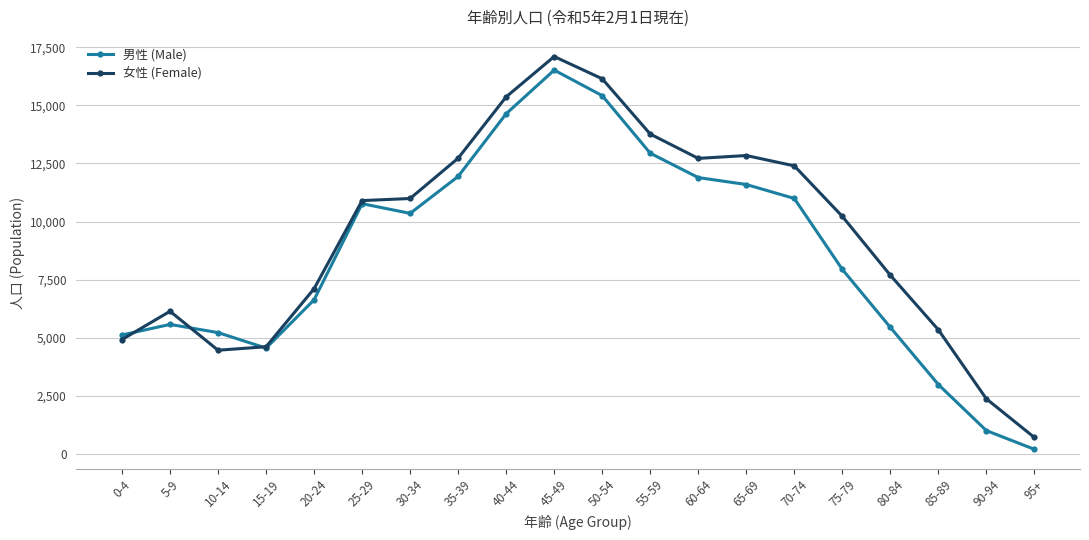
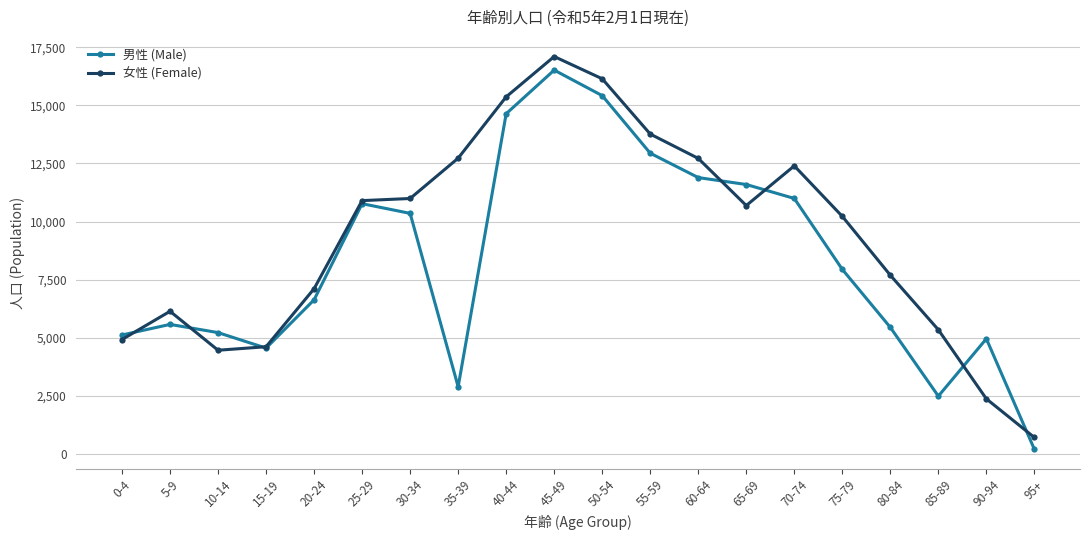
男性 (Male), 35-39: 11,900 -> 2,900
女性 (Female), 65-69: 12,800 -> 10,700
男性 (Male), 85-89: 3,000 -> 2,500
男性 (Male), 90-94: 1,000 -> 5,000
